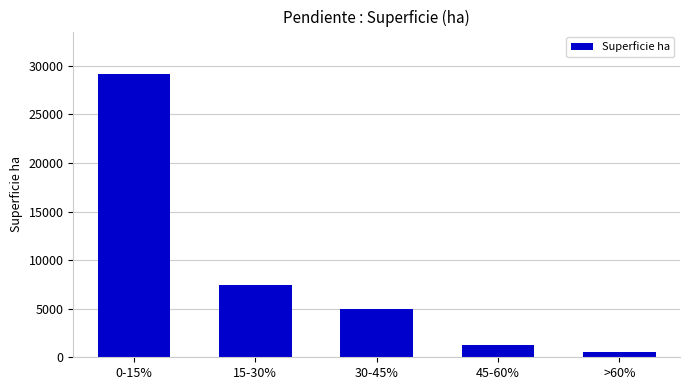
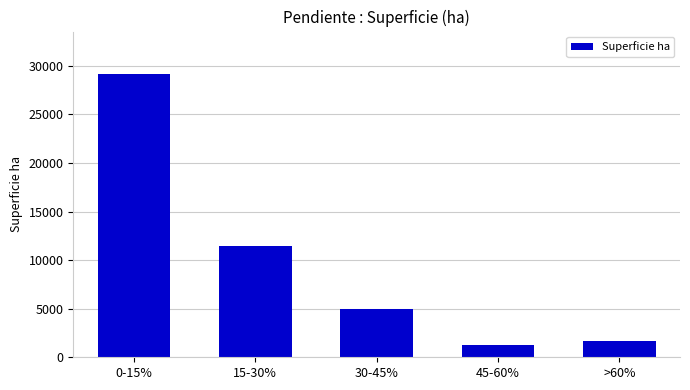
15-30%: 7000 -> 11000
>60%: 1000 -> 2000
